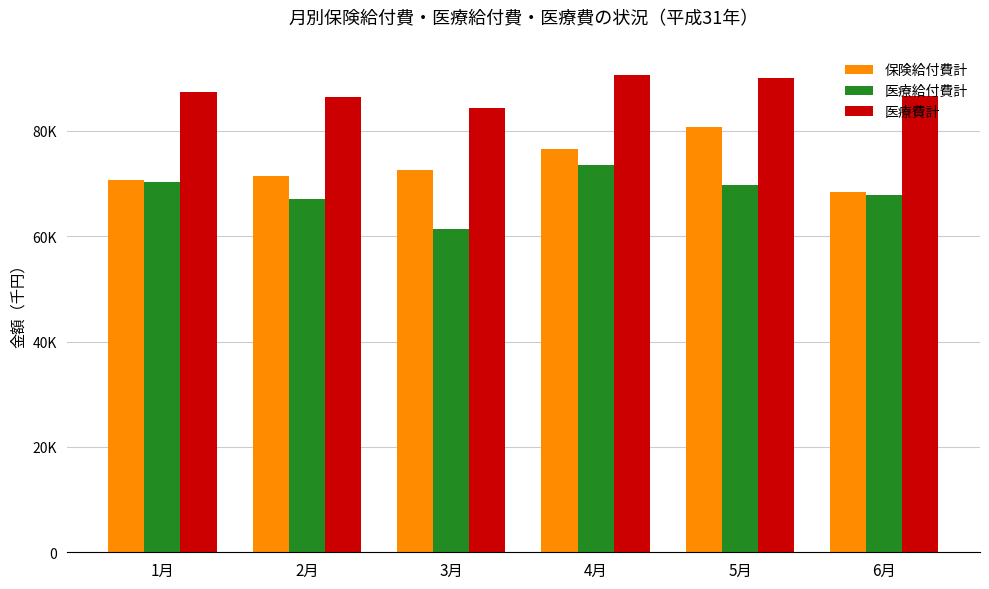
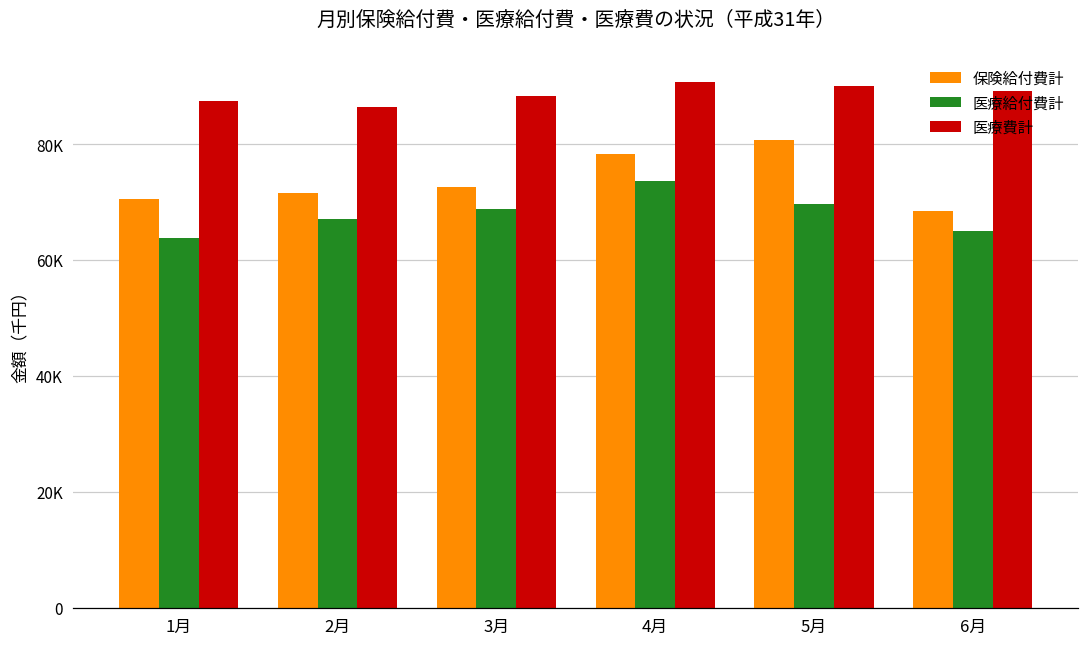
医療給付費計, 1月: 70000 -> 64000
医療給付費計, 3月: 61000 -> 69000
医療費計, 3月: 84000 -> 88000
保険給付費計, 4月: 77000 -> 78000
医療給付費計, 6月: 68000 -> 65000
医療費計, 6月: 87000 -> 89000
